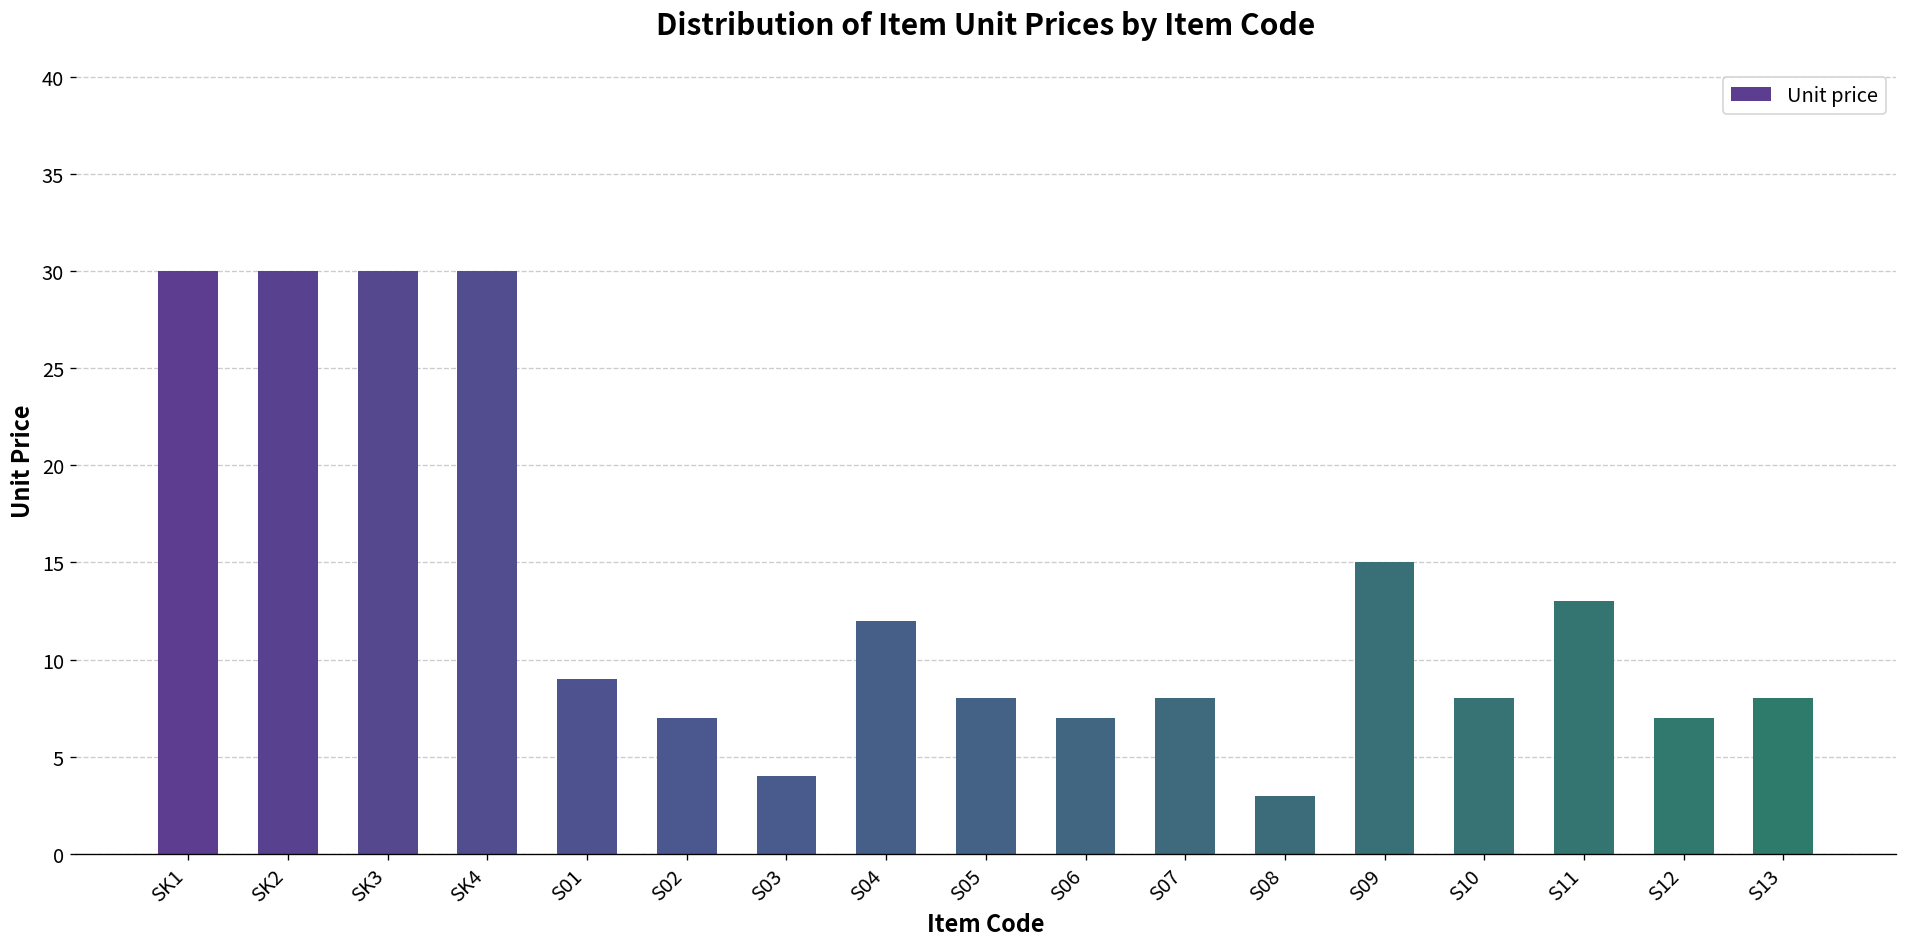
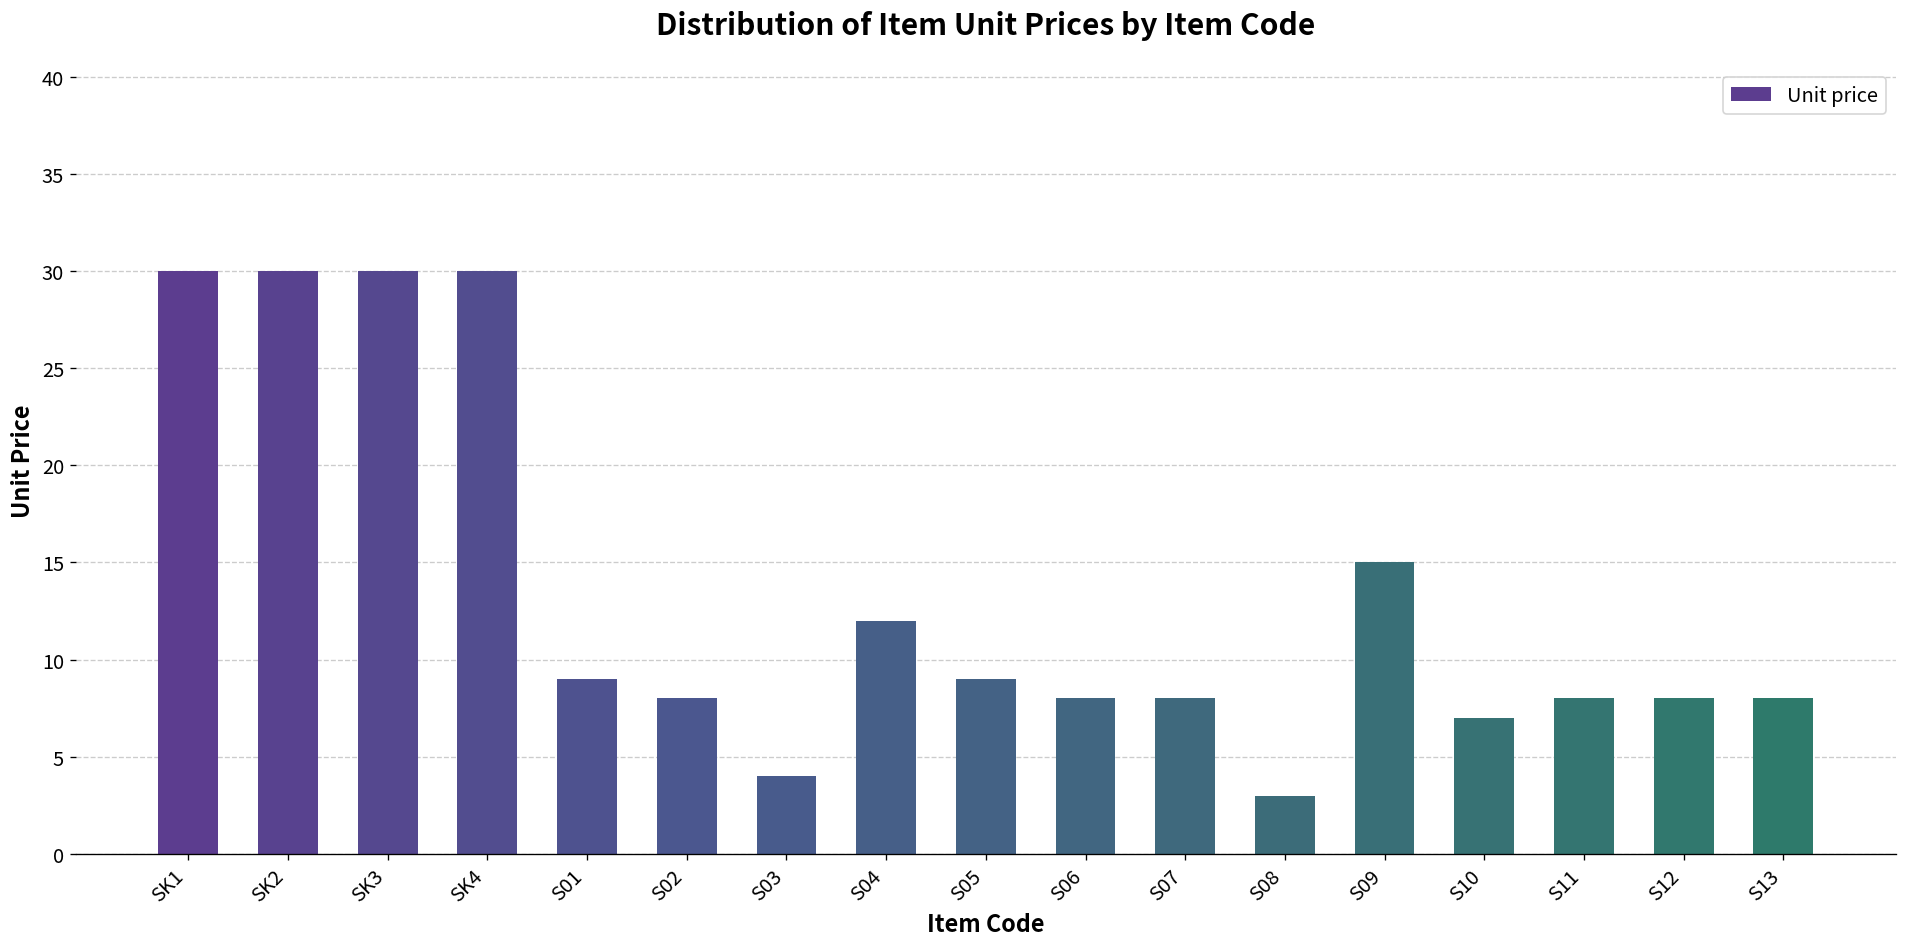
S02: 7 -> 8
S05: 8 -> 9
S06: 7 -> 8
S10: 8 -> 7
S11: 13 -> 8
S12: 7 -> 8
